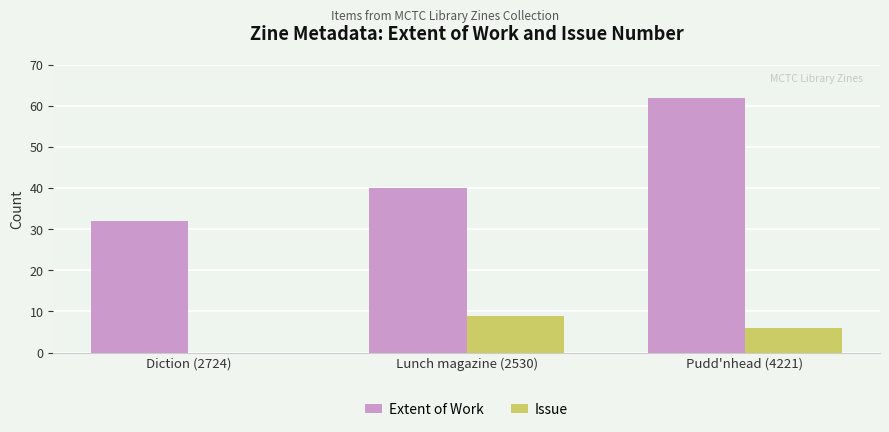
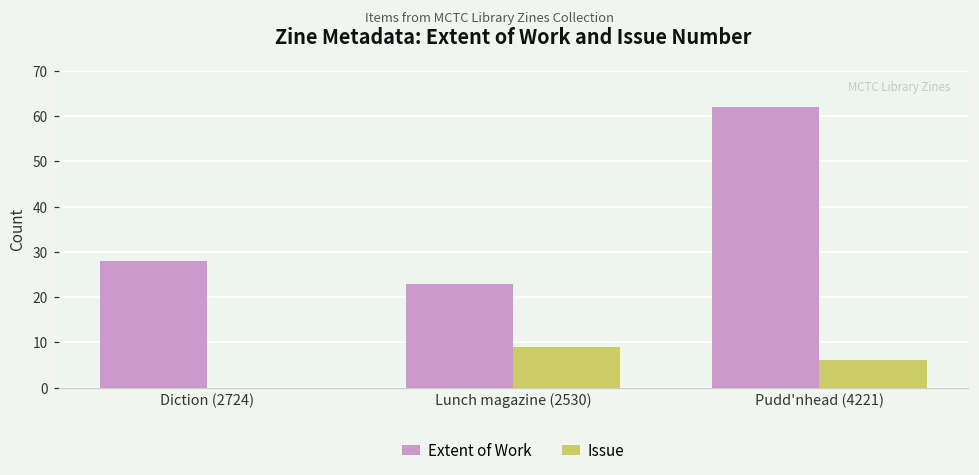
Extent of Work, Diction (2724): 32 -> 28
Extent of Work, Lunch magazine (2530): 40 -> 23
